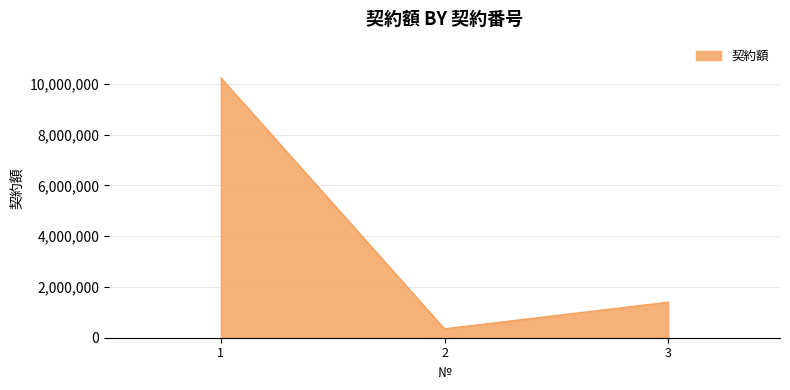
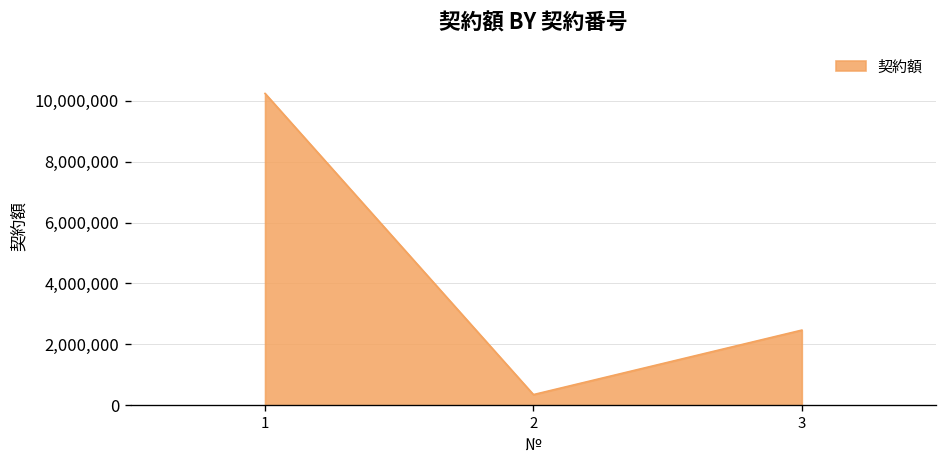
3: 1,400,000 -> 2,500,000
